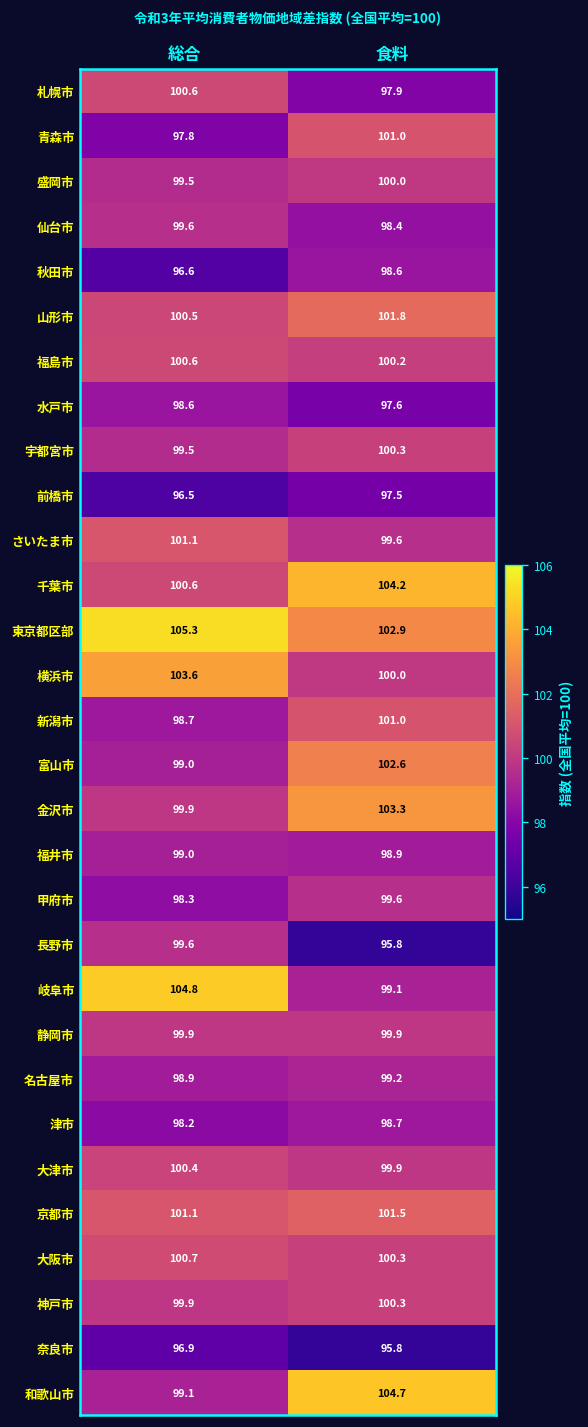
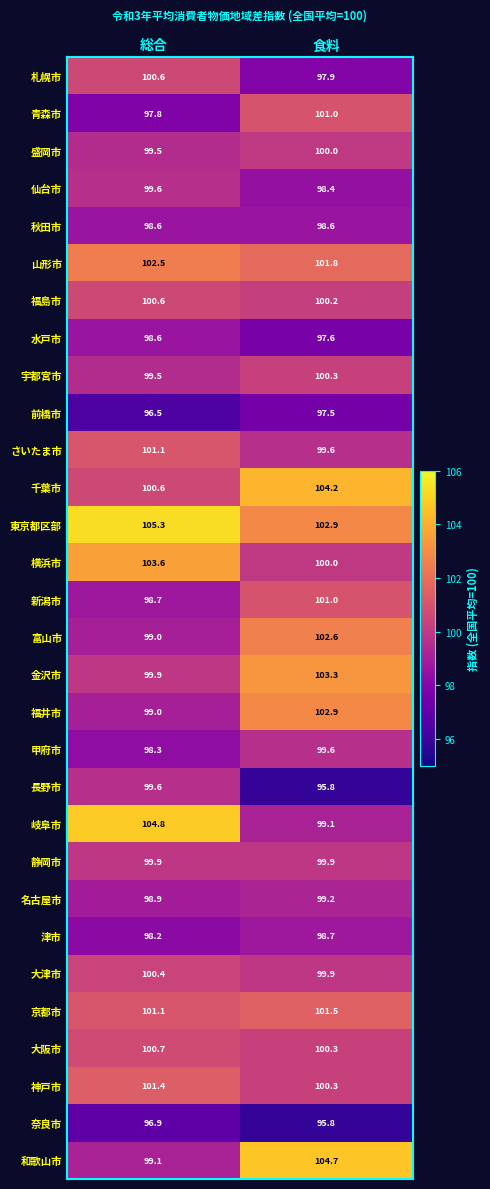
秋田市, 総合: 96.6 -> 98.6
山形市, 総合: 100.5 -> 102.5
福井市, 食料: 98.9 -> 102.9
神戸市, 総合: 99.9 -> 101.4
